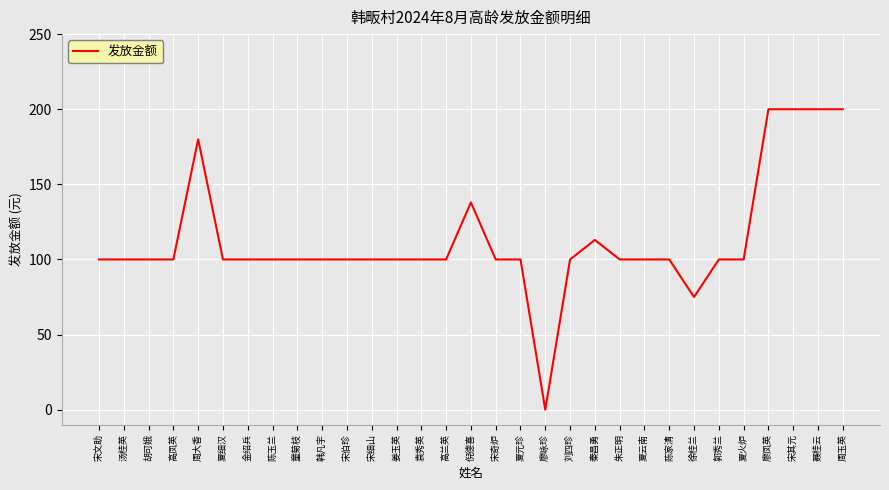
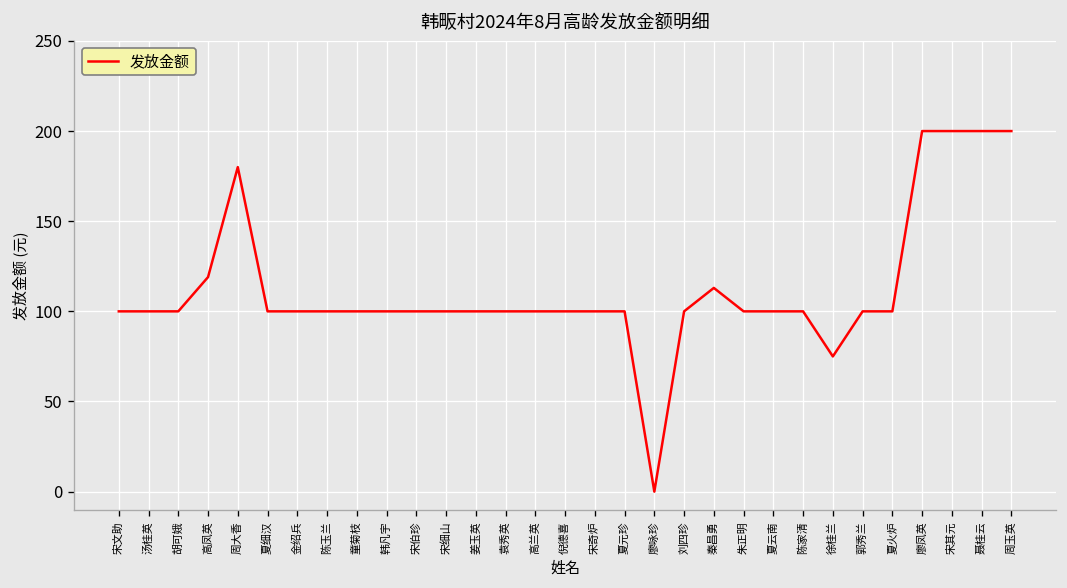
高凤英: 100 -> 119
倪德喜: 138 -> 100
